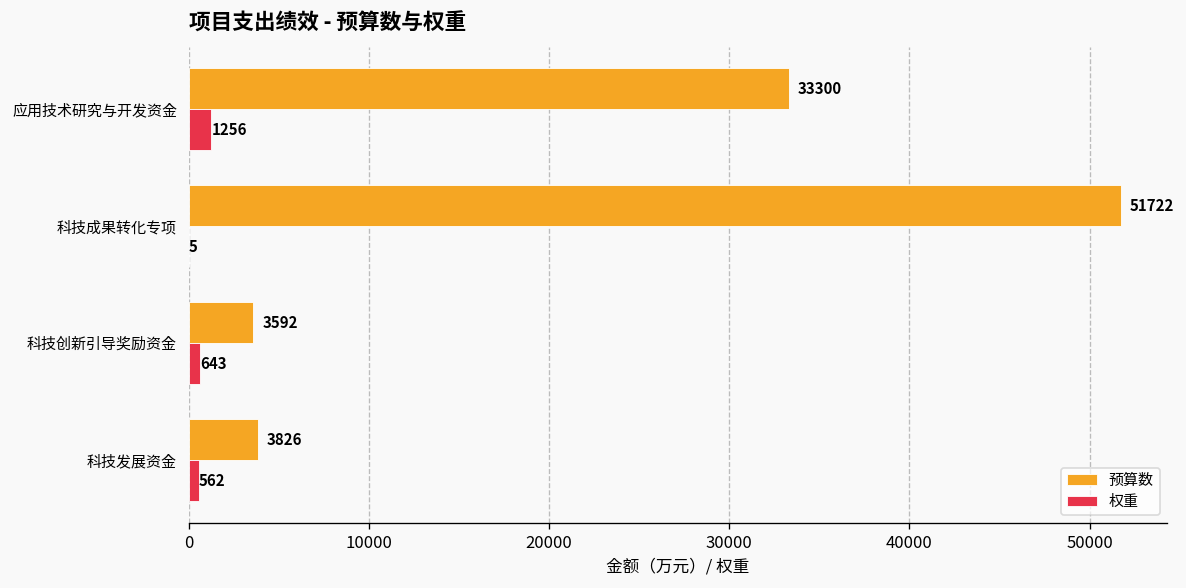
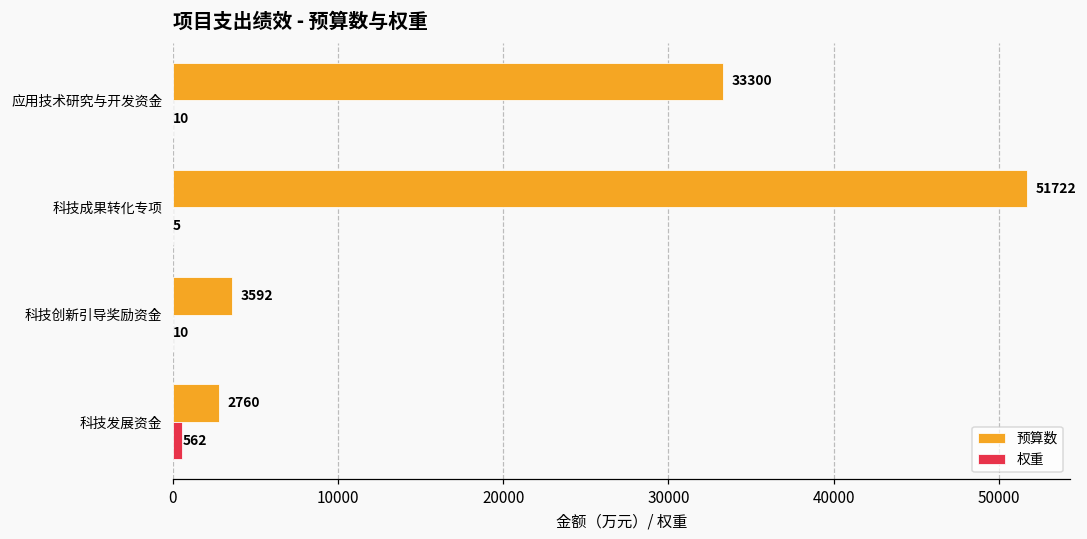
权重, 应用技术研究与开发资金: 1256 -> 10
权重, 科技创新引导奖励资金: 643 -> 10
预算数, 科技发展资金: 3826 -> 2760
